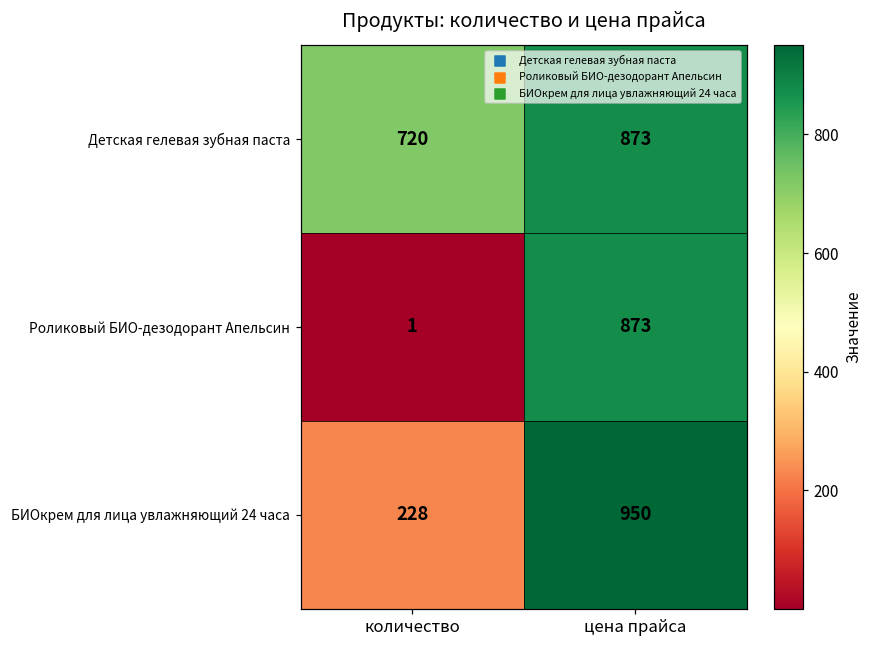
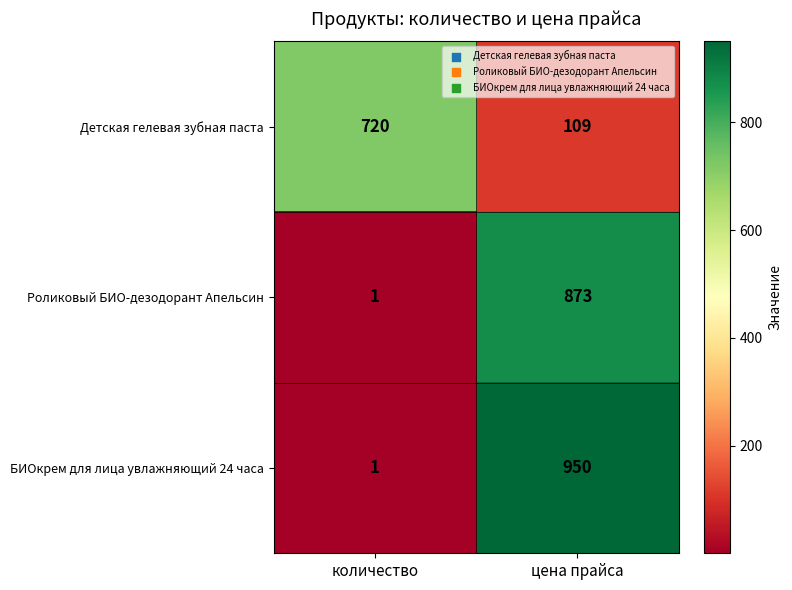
Детская гелевая зубная паста, цена прайса: 873 -> 109
БИОкрем для лица увлажняющий 24 часа, количество: 228 -> 1
